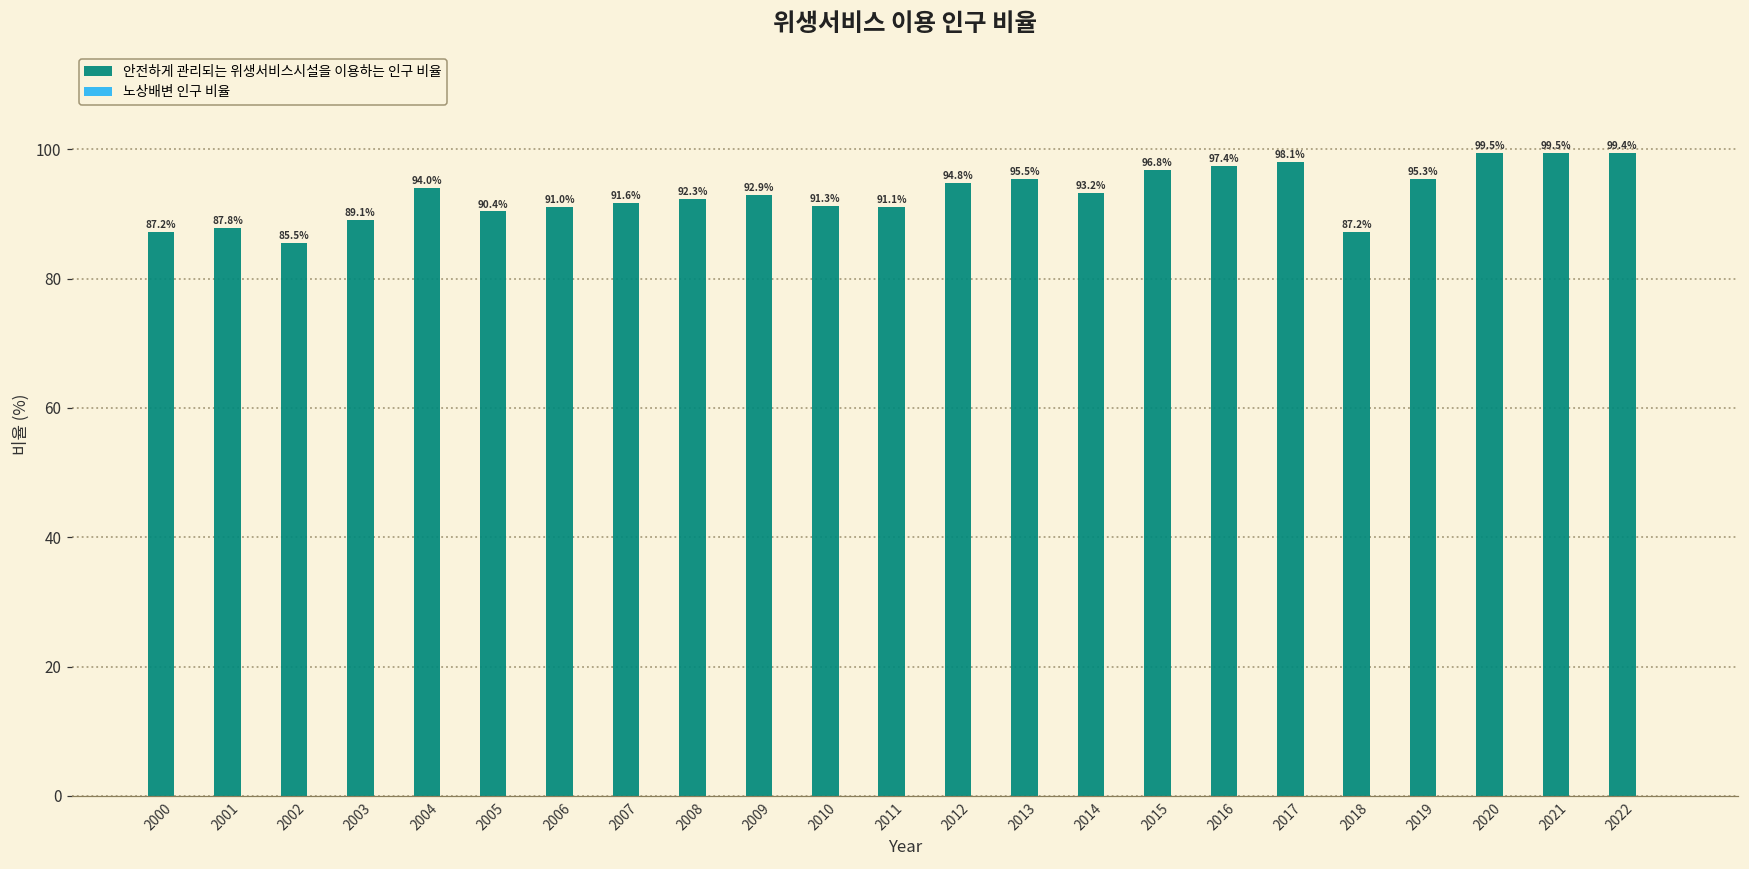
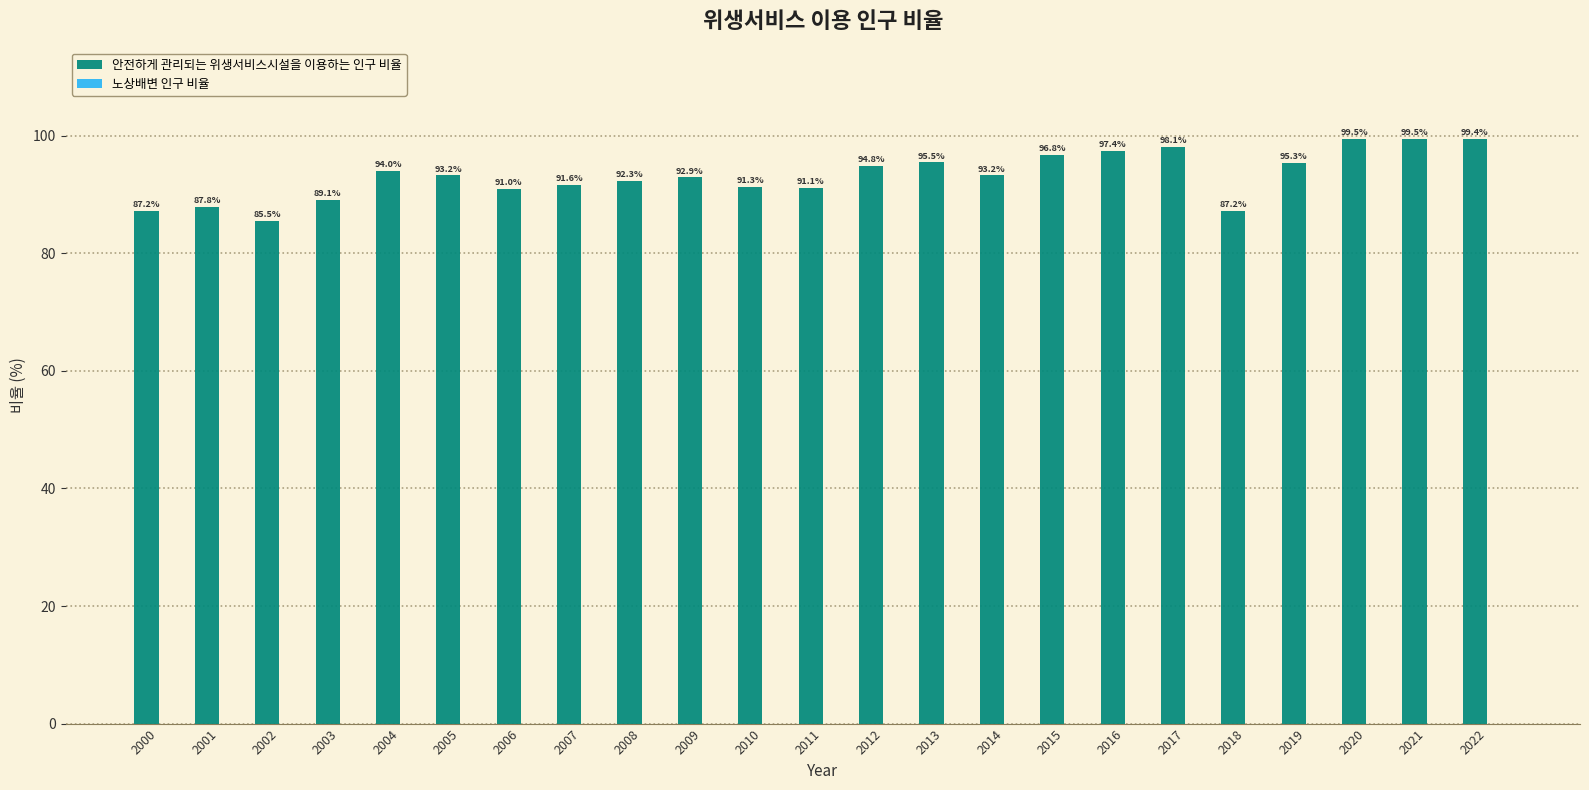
안전하게 관리되는 위생서비스시설을 이용하는 인구 비율, 2005: 90.4% -> 93.2%
